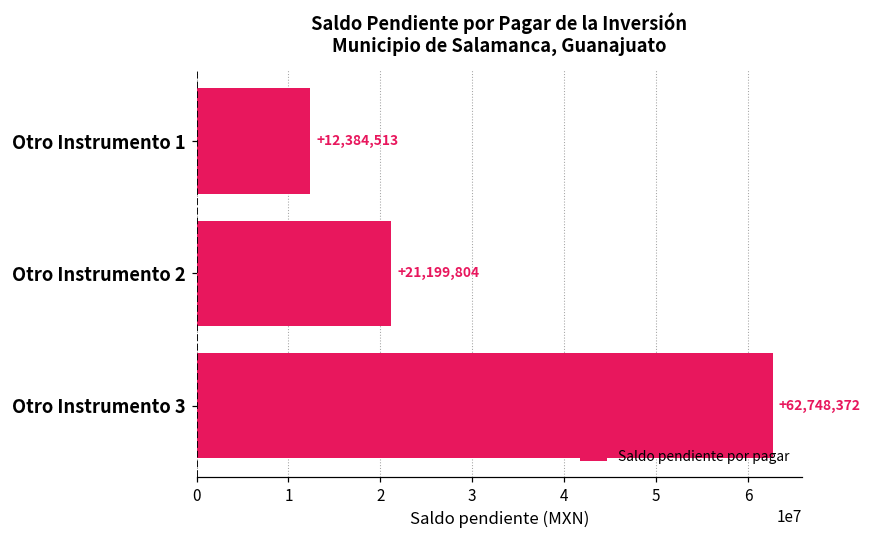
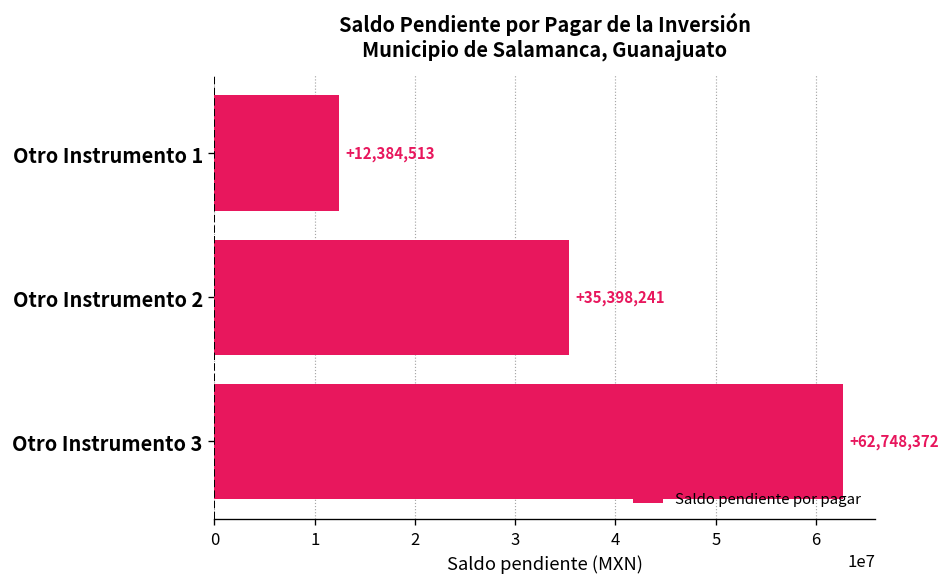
Otro Instrumento 2: +21,199,804 -> +35,398,241
